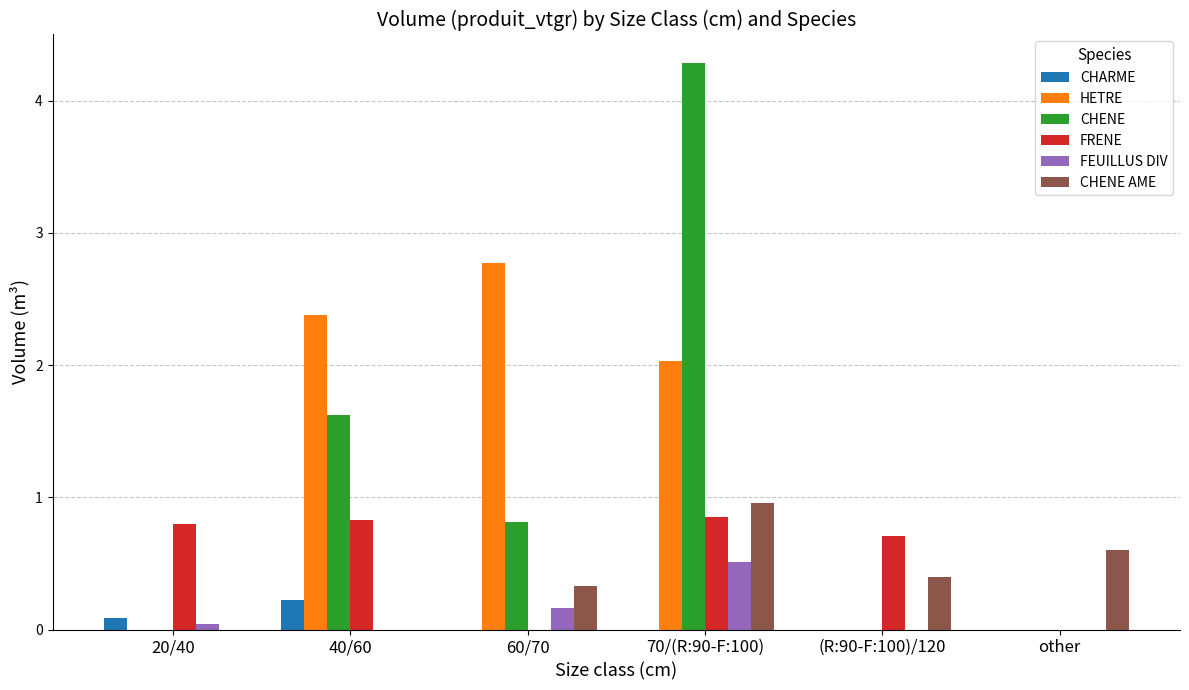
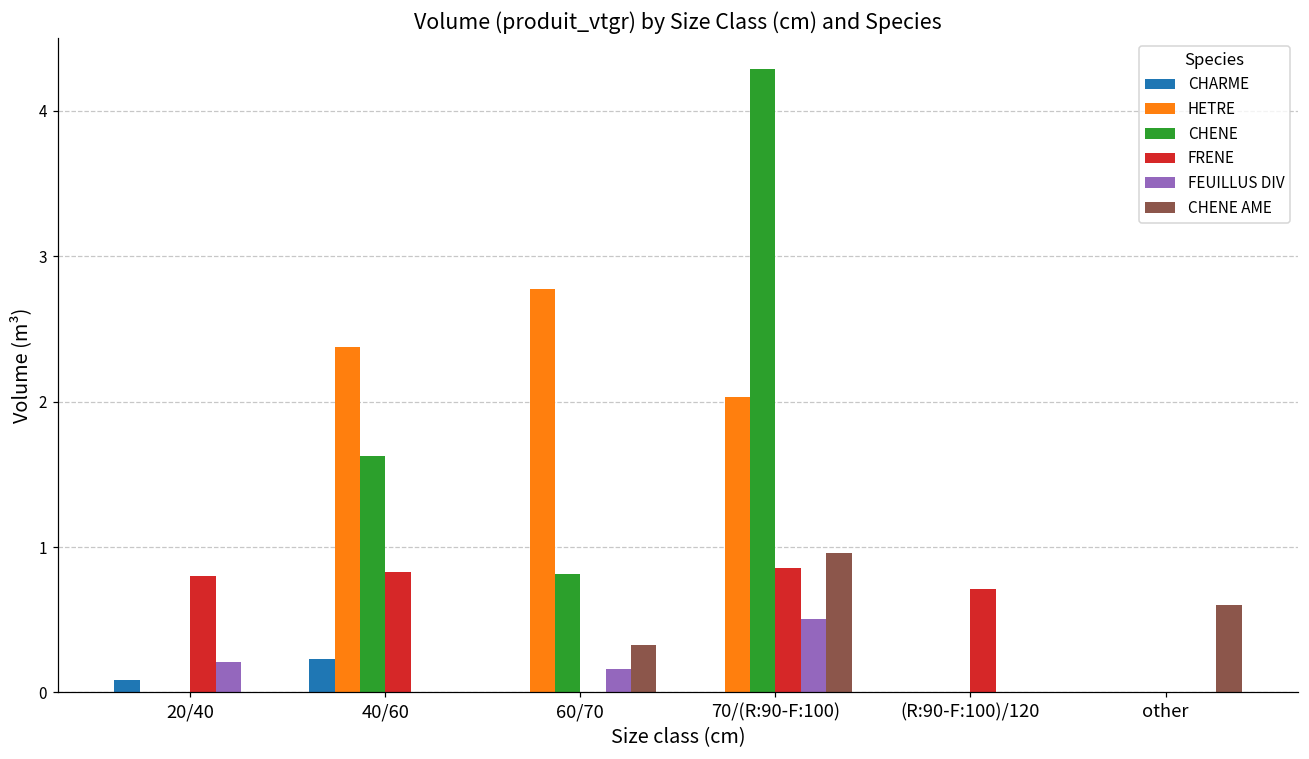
FEUILLUS DIV, 20/40: 0.04 -> 0.21
CHENE AME, (R:90-F:100)/120: 0.4 -> 0.0
